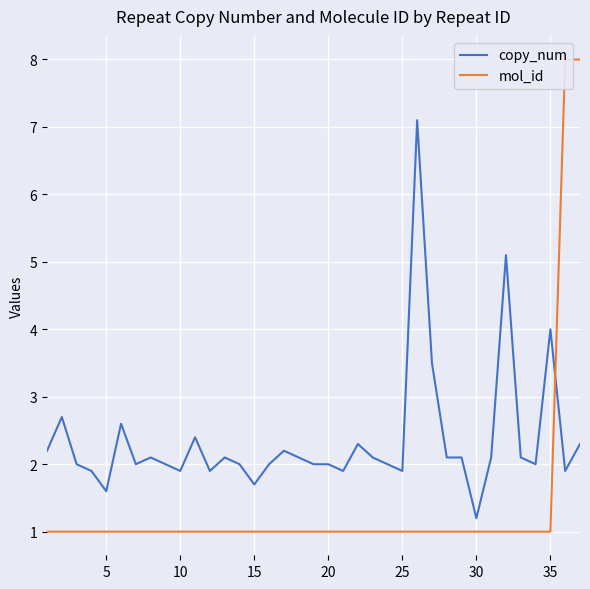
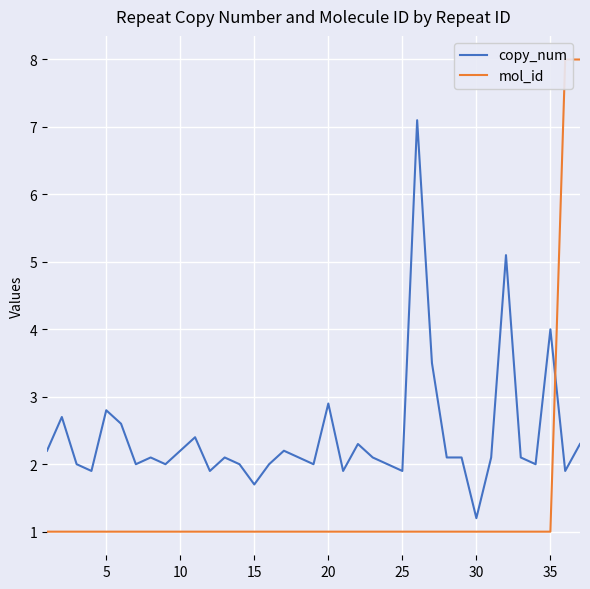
copy_num, 5: 1.6 -> 2.8
copy_num, 10: 1.9 -> 2.2
copy_num, 20: 2.0 -> 2.9
